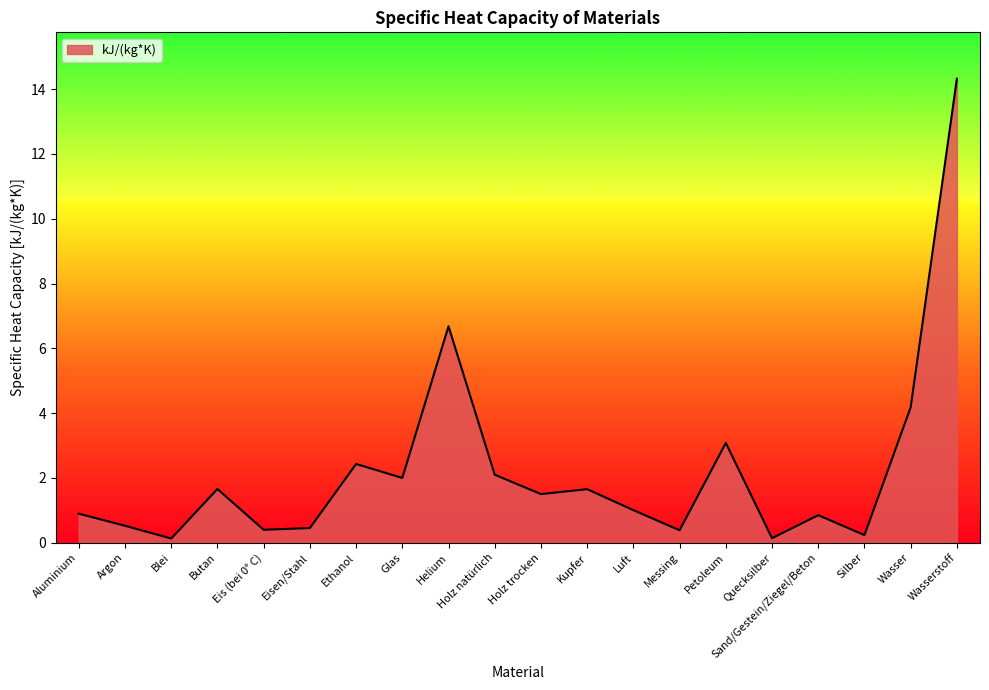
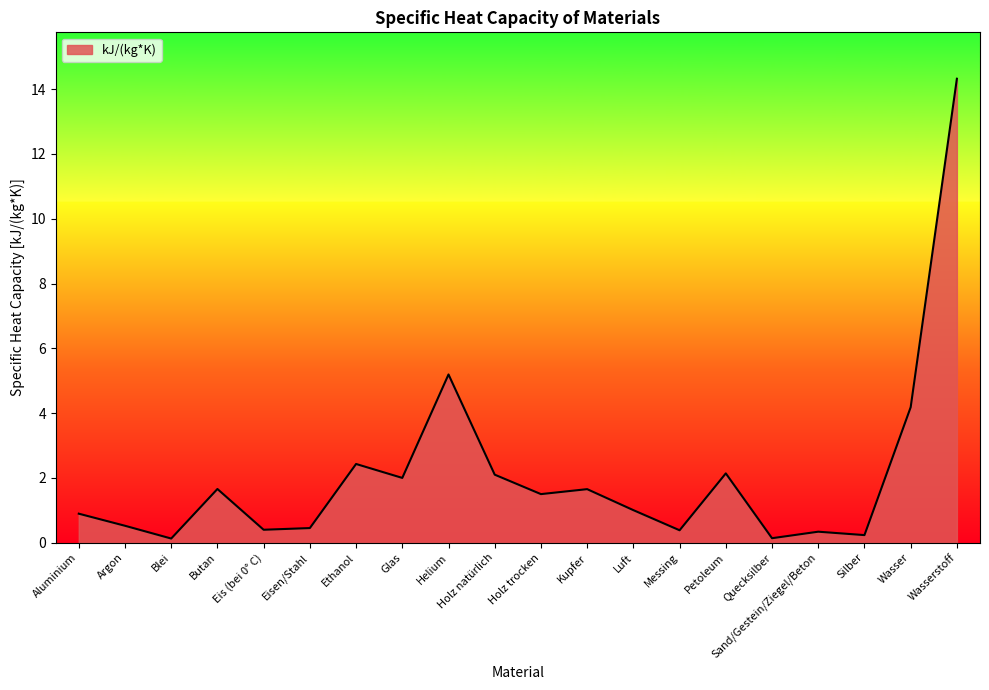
Helium: 6.7 -> 5.2
Petoleum: 3.1 -> 2.1
Sand/Gestein/Ziegel/Beton: 0.9 -> 0.3
